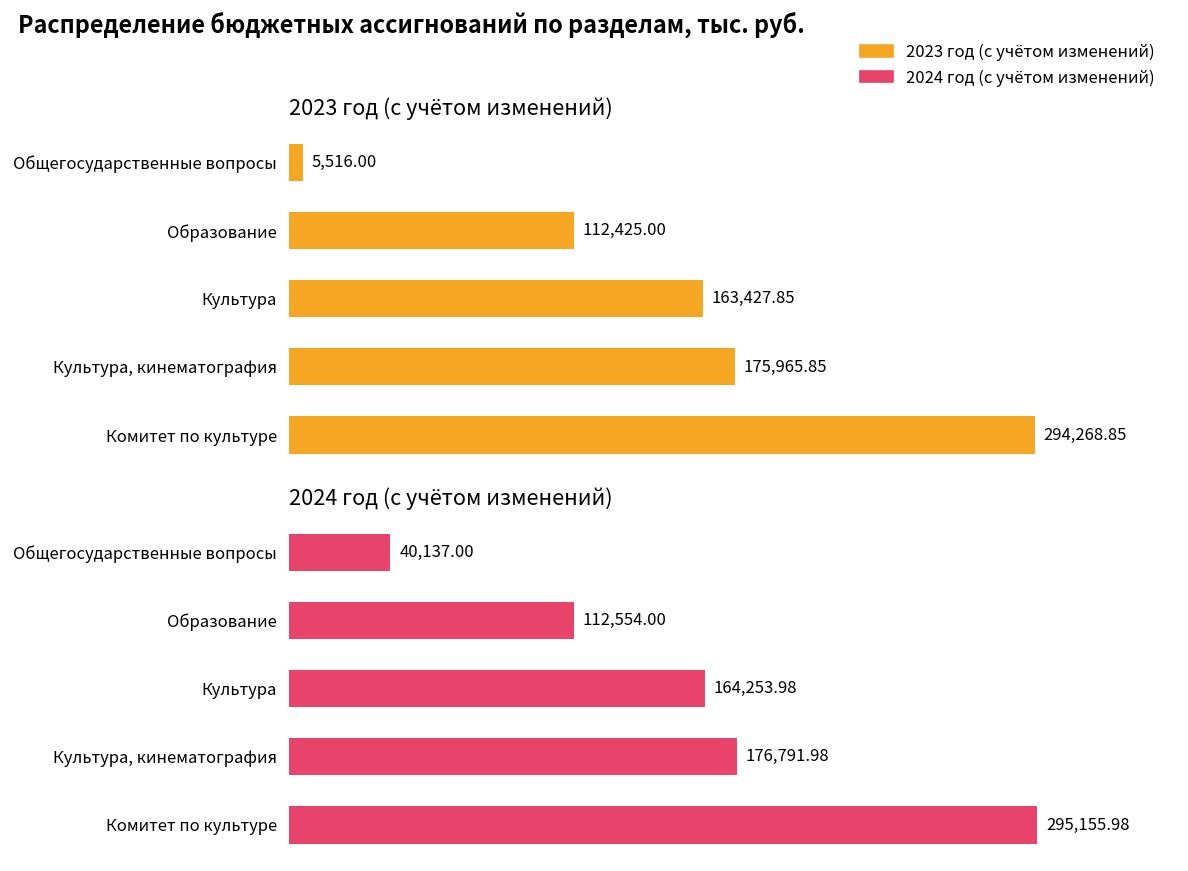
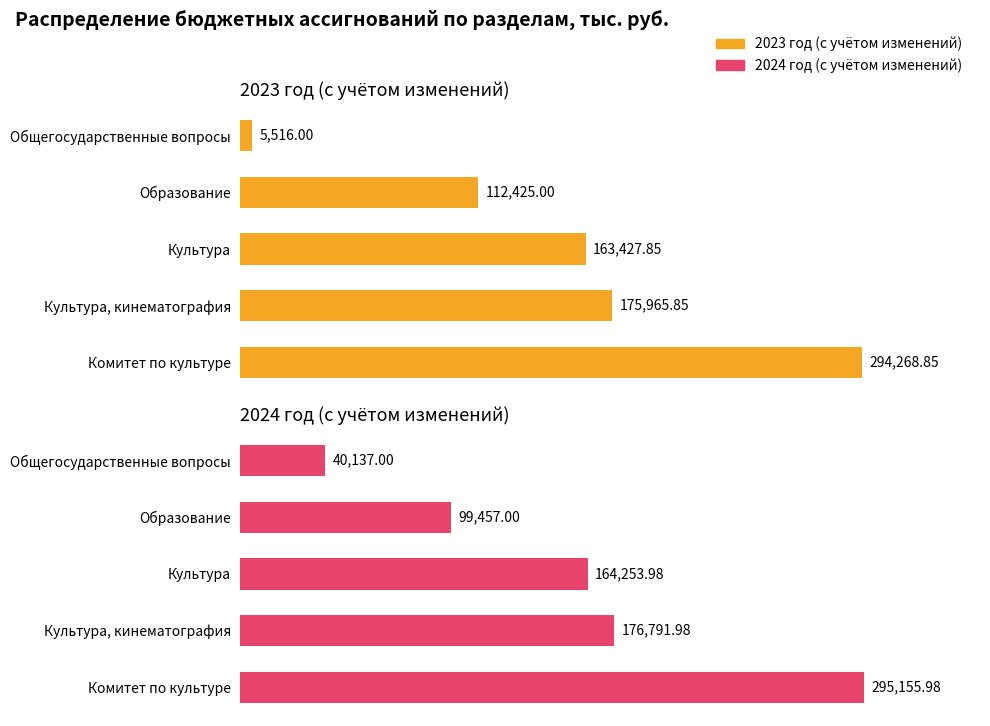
2024 год (с учётом изменений), Образование: 112,554.00 -> 99,457.00
